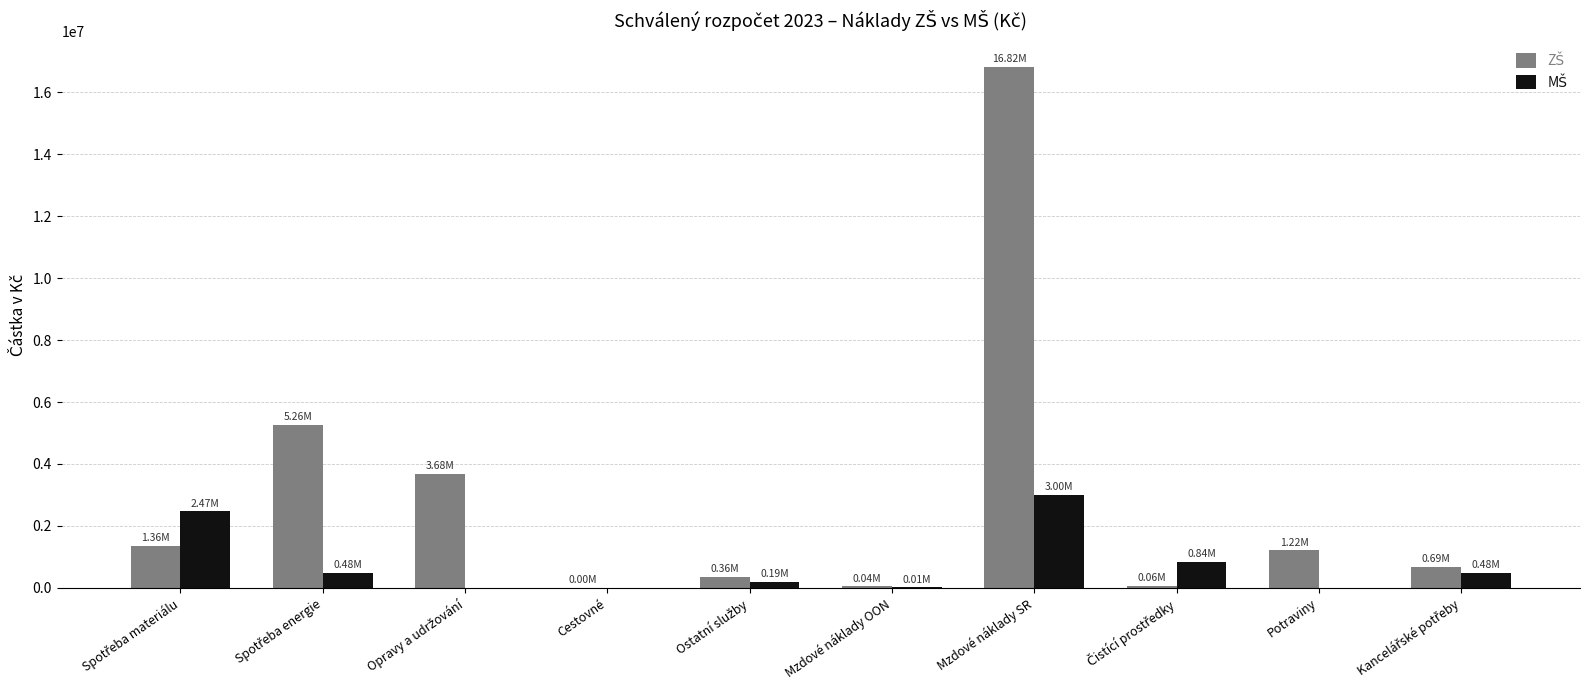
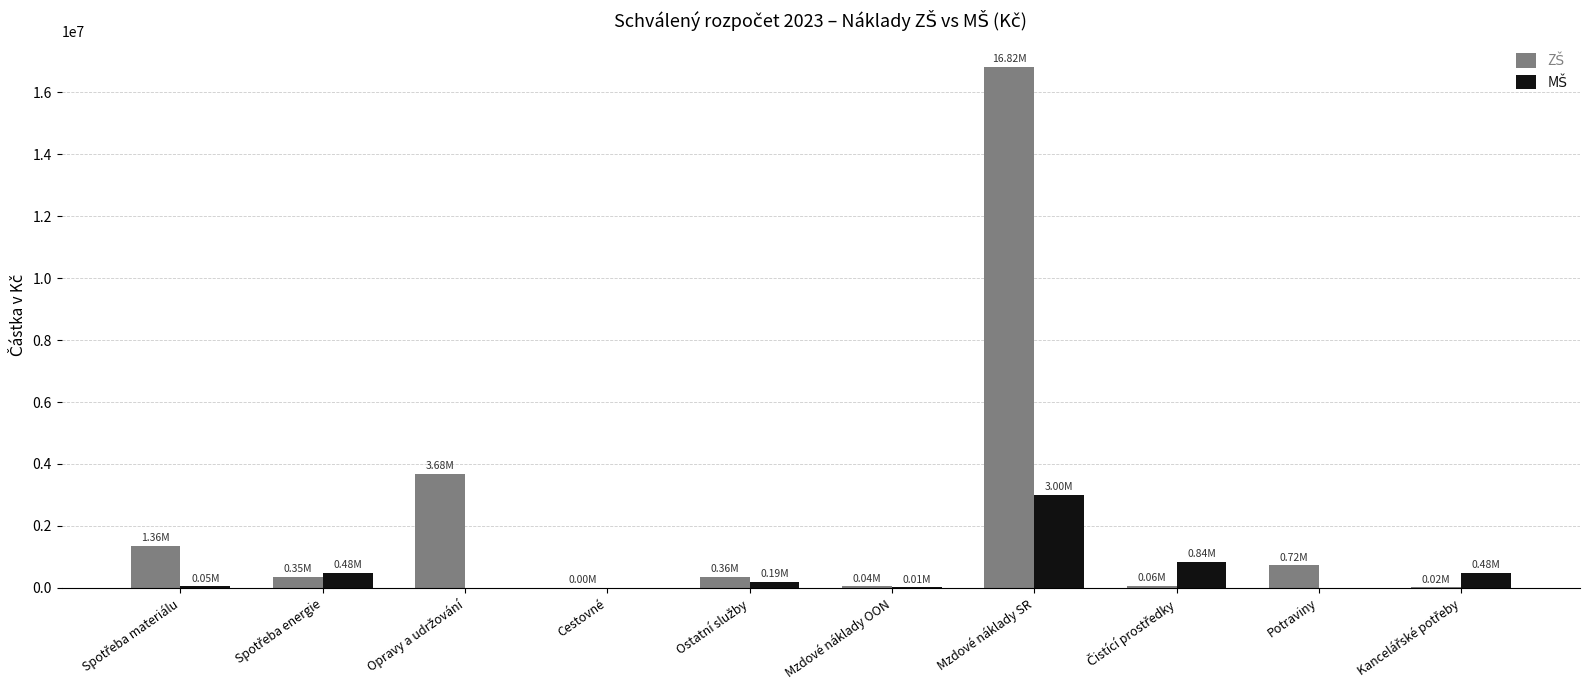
MŠ, Spotřeba materiálu: 2.47M -> 0.05M
ZŠ, Spotřeba energie: 5.26M -> 0.35M
ZŠ, Potraviny: 1.22M -> 0.72M
ZŠ, Kancelářské potřeby: 0.69M -> 0.02M
